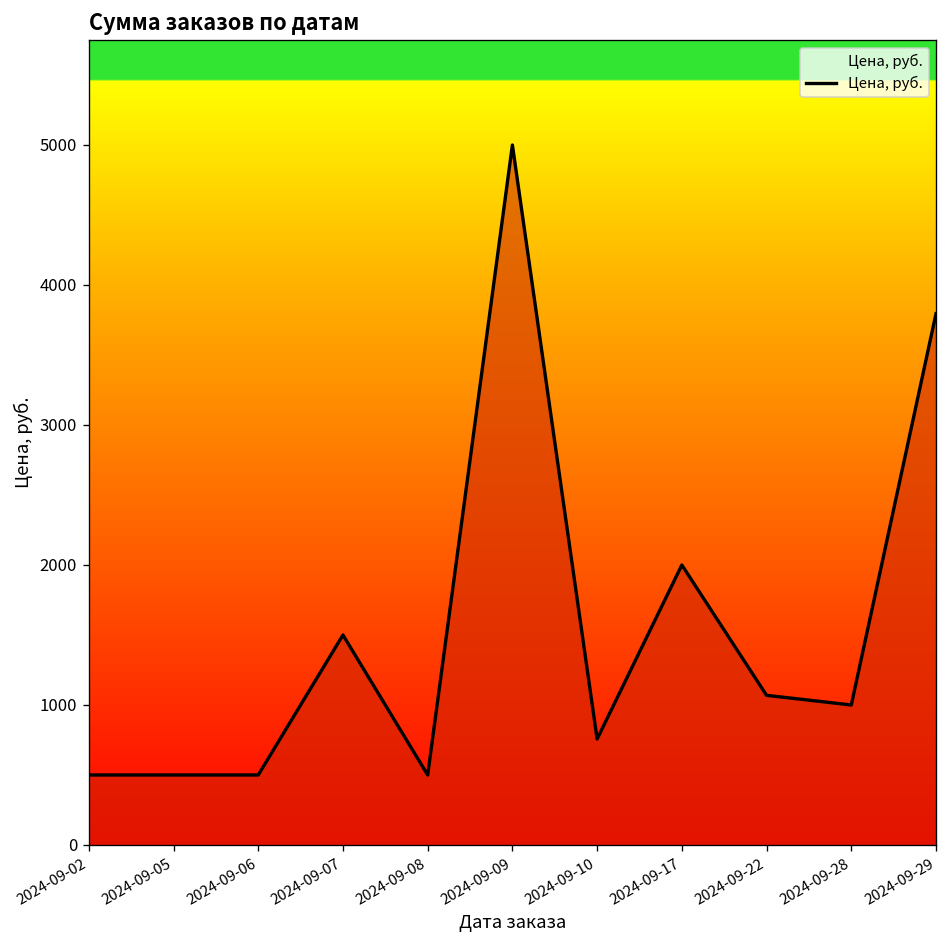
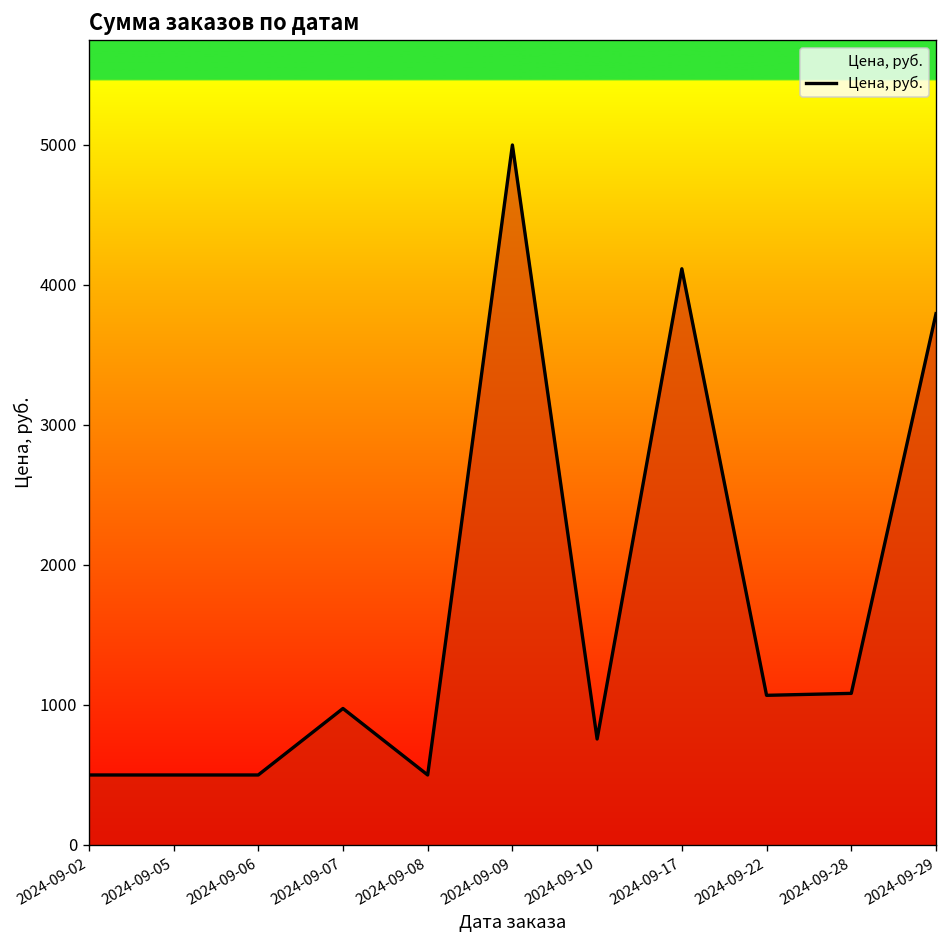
2024-09-07: 1500 -> 980
2024-09-17: 2000 -> 4120
2024-09-28: 1000 -> 1080
